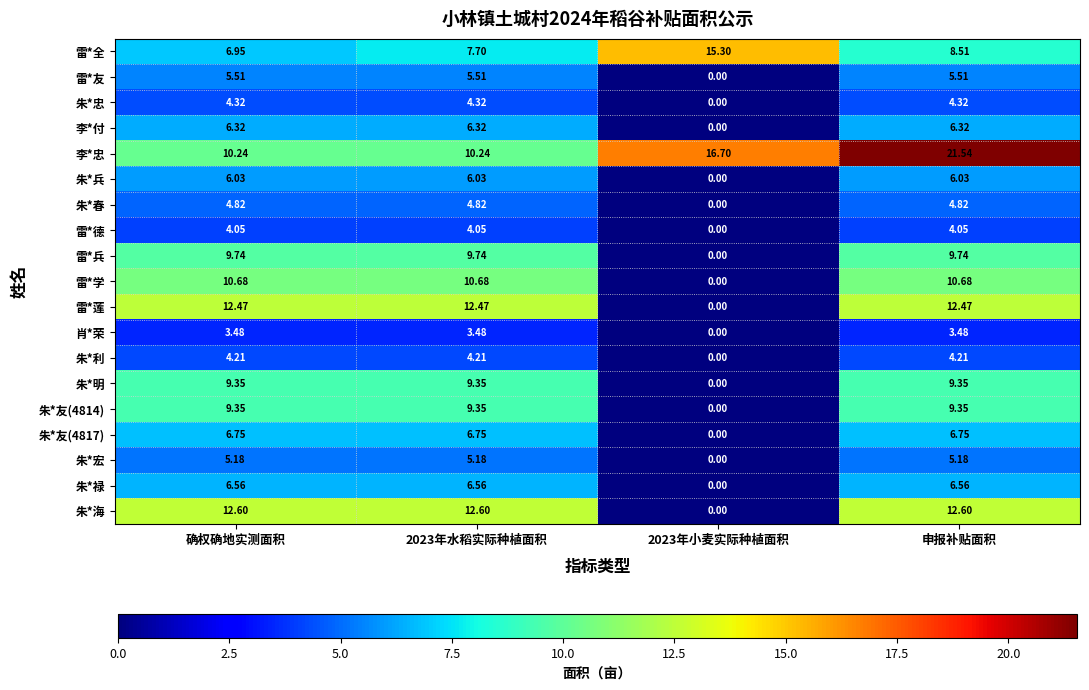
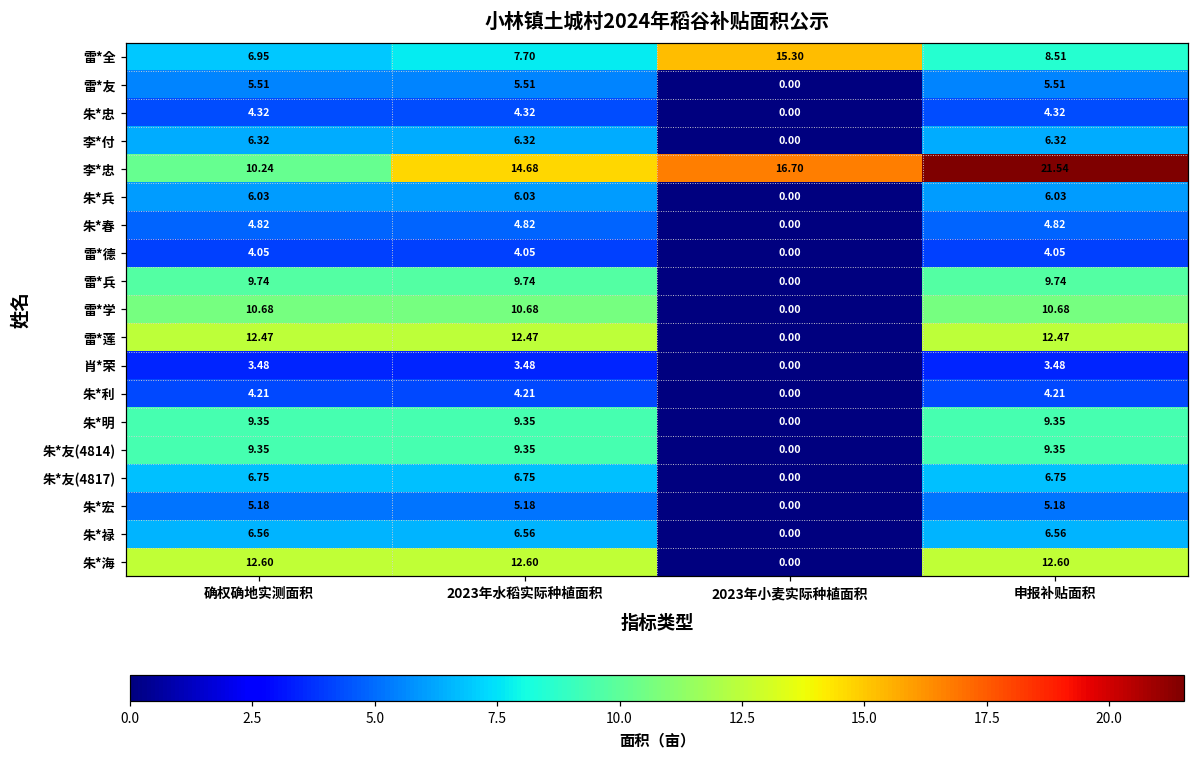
李*忠, 2023年水稻实际种植面积: 10.24 -> 14.68
